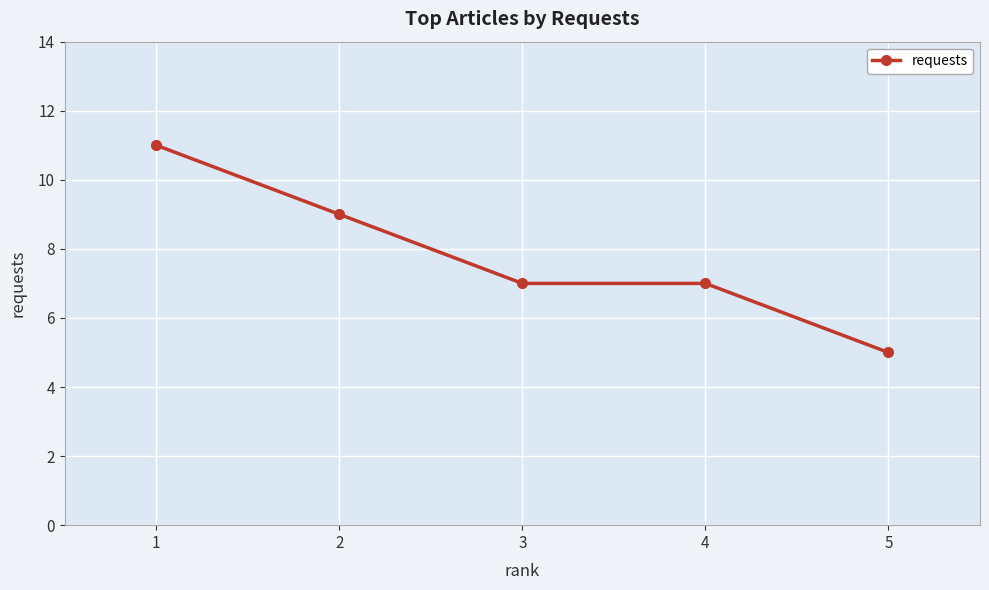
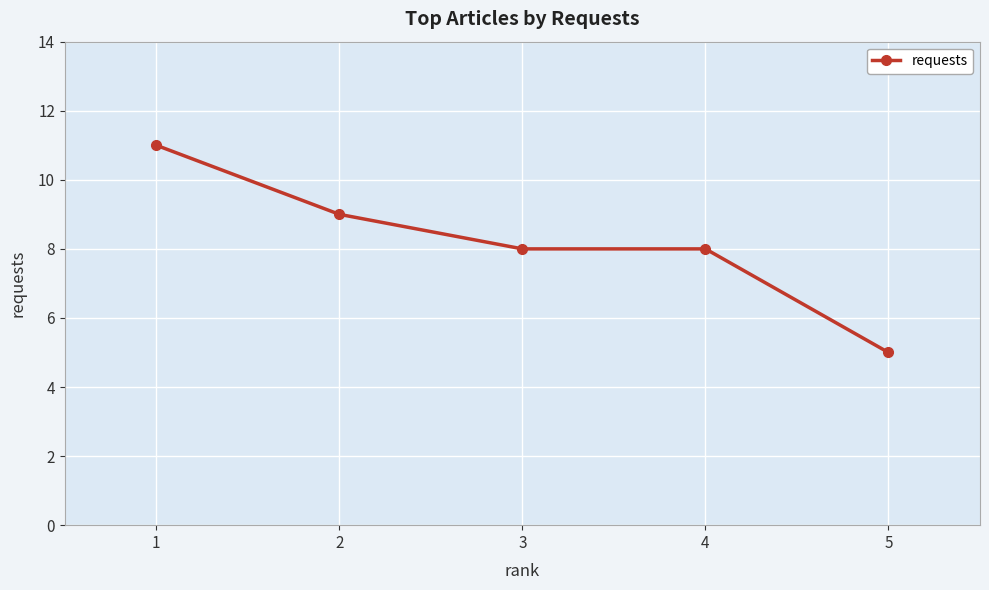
3: 7 -> 8
4: 7 -> 8
